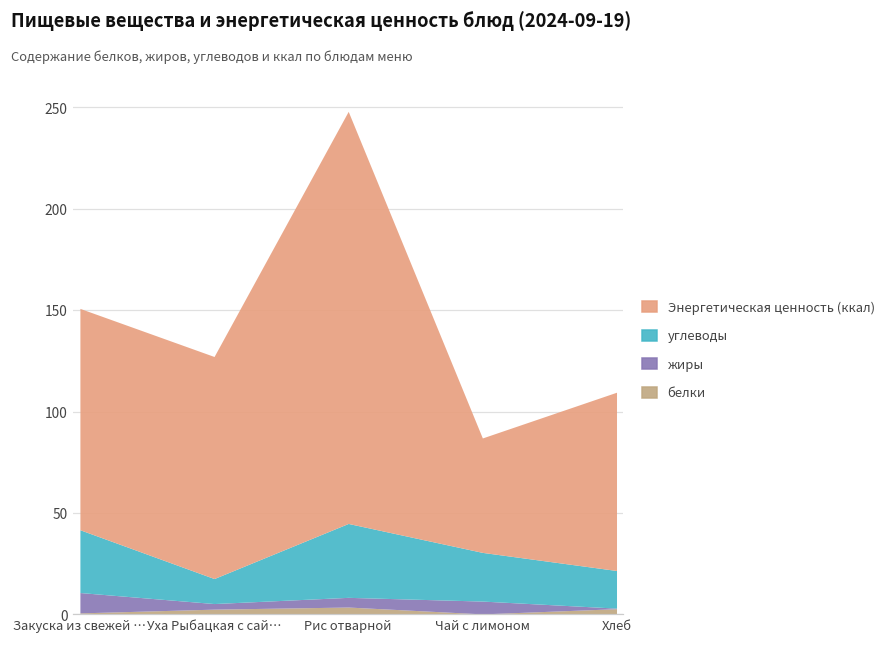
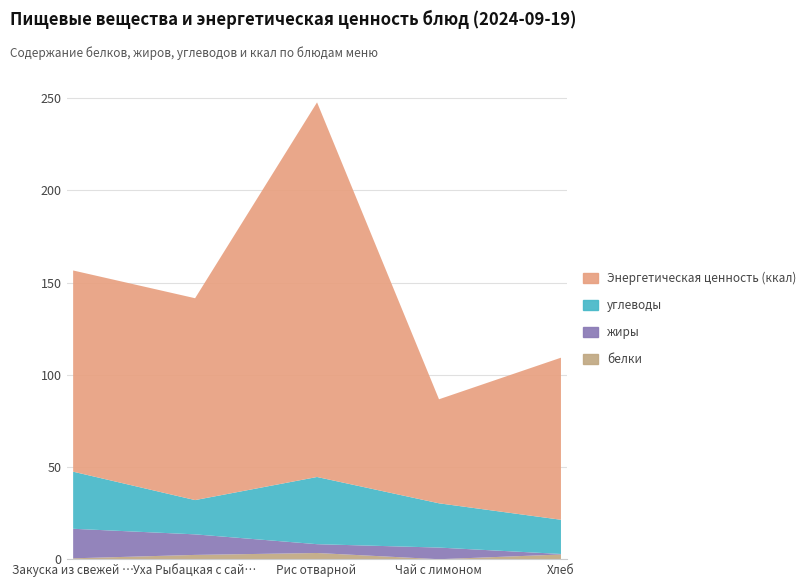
жиры, Закуска из свежей …: 10 -> 16
жиры, Уха Рыбацкая с сай…: 3 -> 11
углеводы, Уха Рыбацкая с сай…: 12 -> 19
